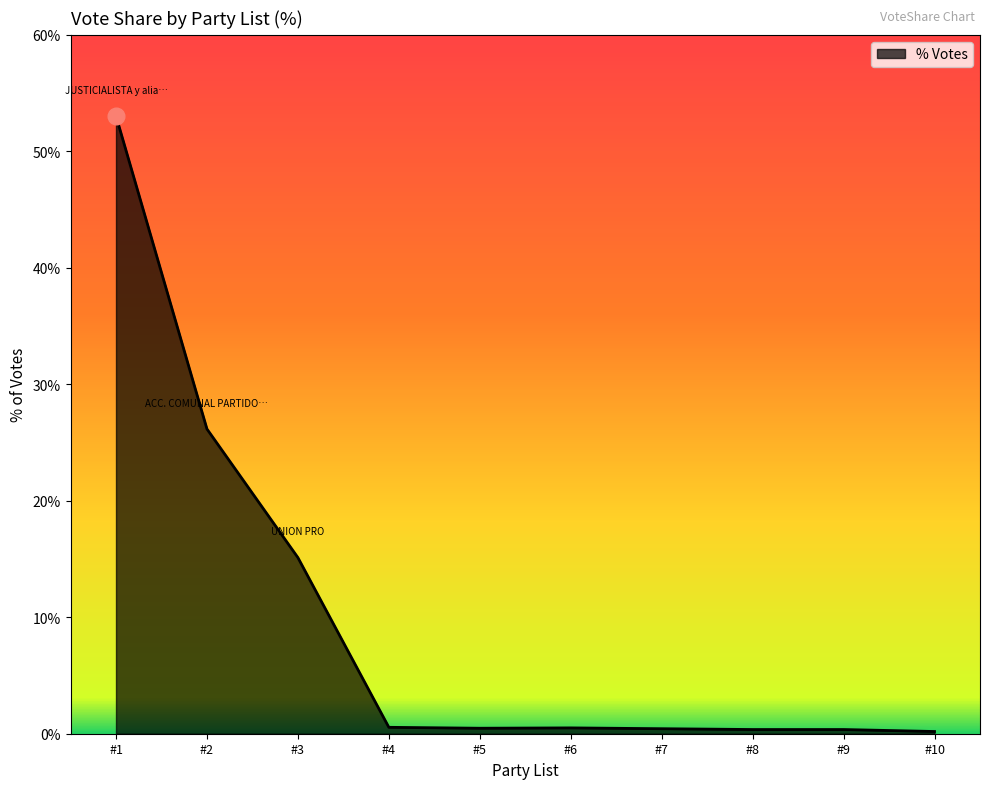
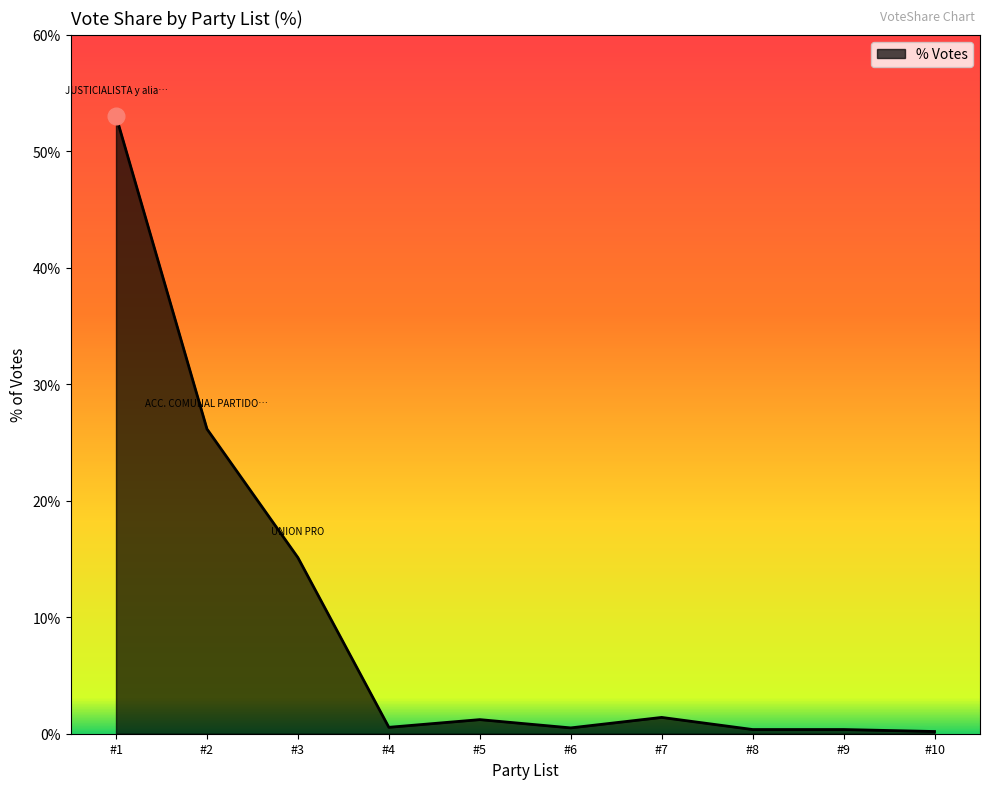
% Votes, #5: 0.5% -> 1.2%
% Votes, #7: 0.4% -> 1.4%
